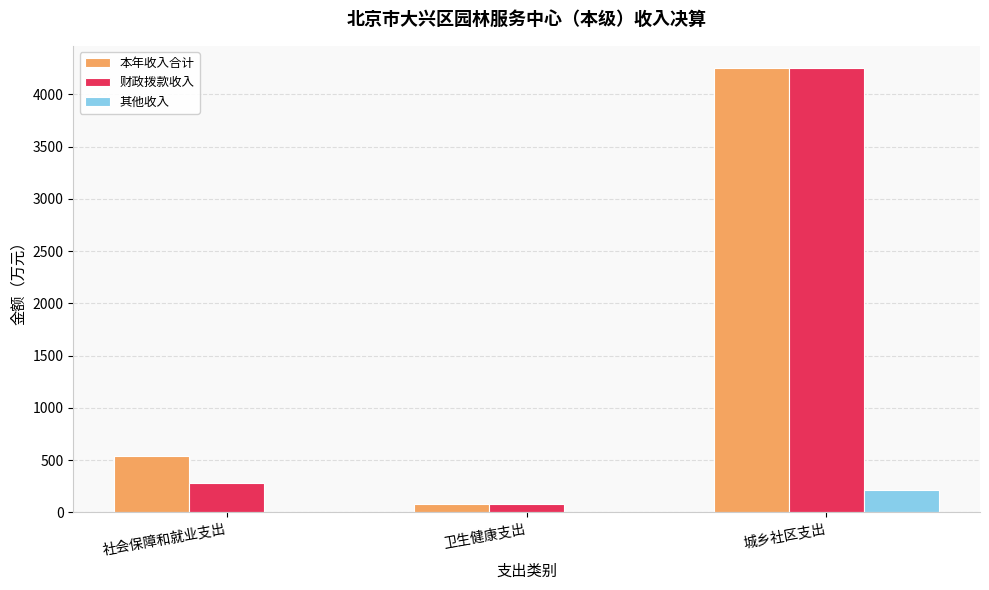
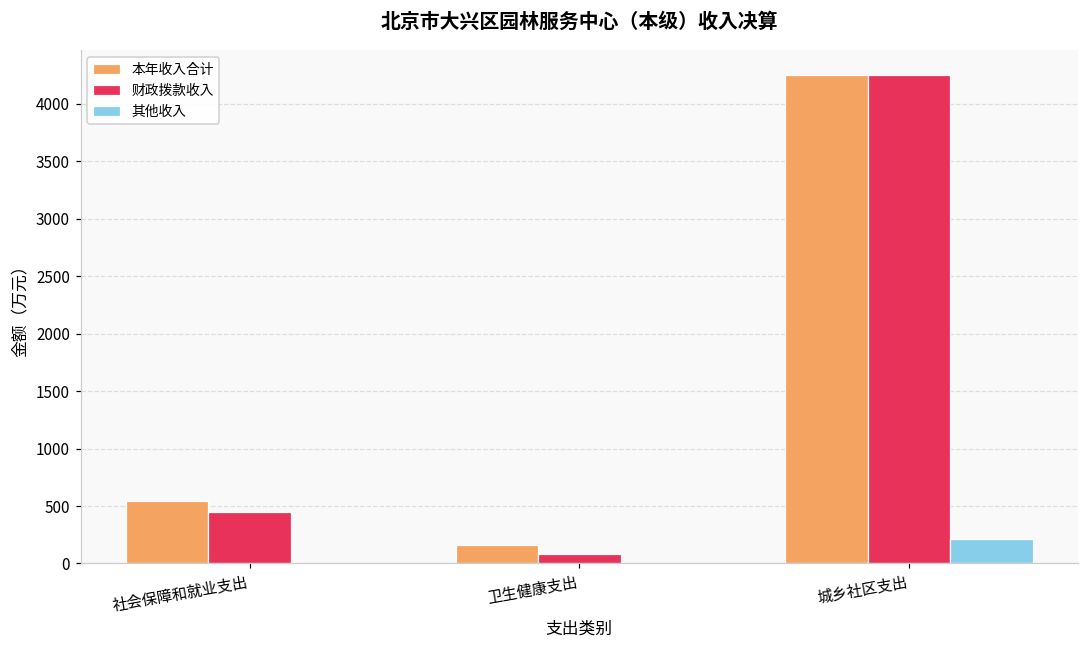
财政拨款收入, 社会保障和就业支出: 280 -> 450
本年收入合计, 卫生健康支出: 80 -> 160
